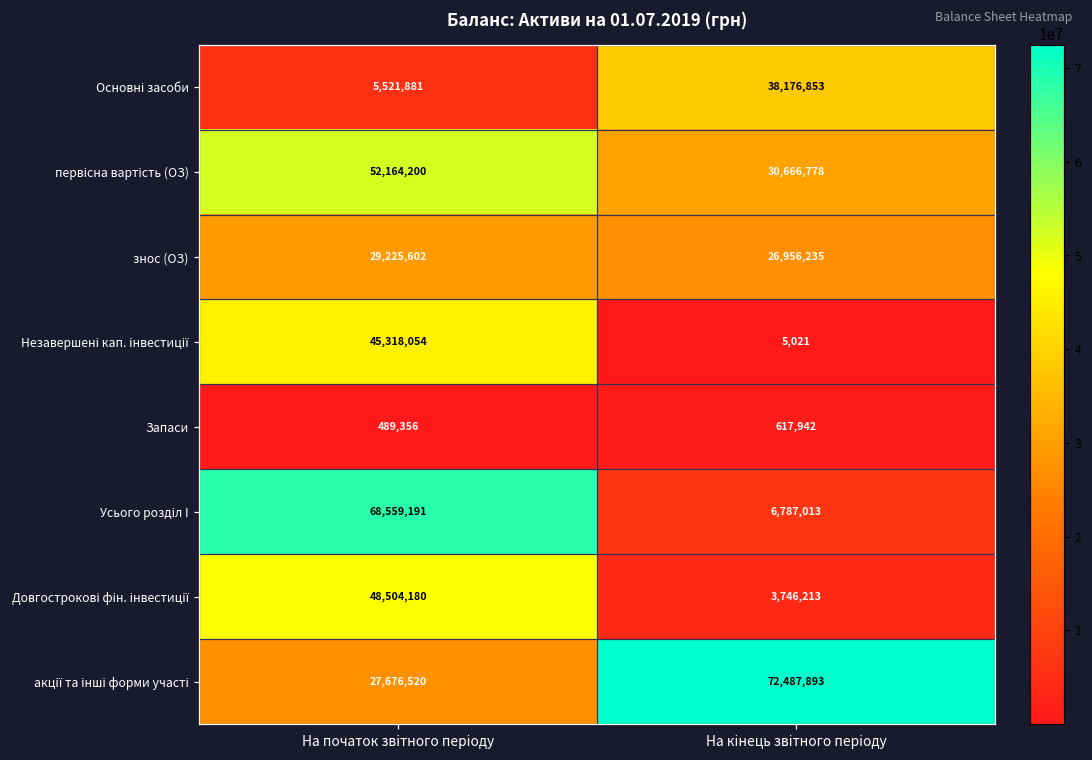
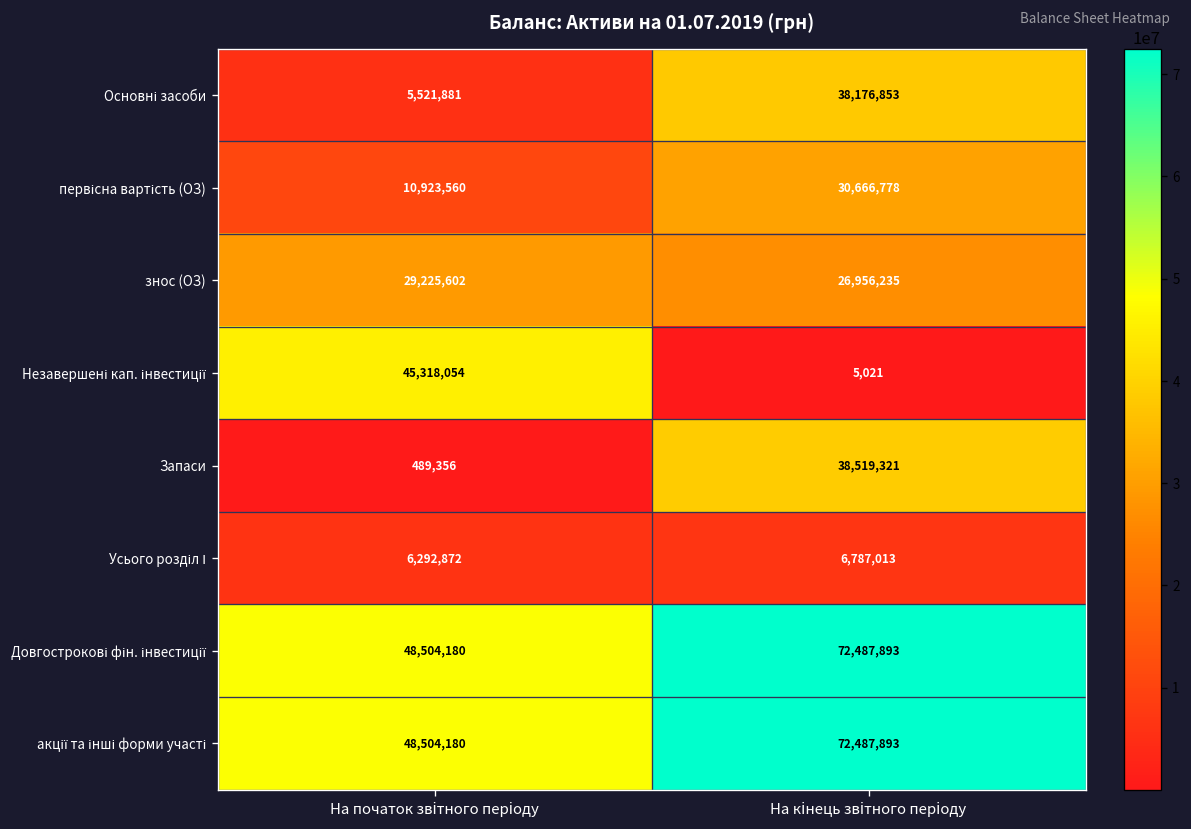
первісна вартість (ОЗ), На початок звітного періоду: 52,164,200 -> 10,923,560
Запаси, На кінець звітного періоду: 617,942 -> 38,519,321
Усього розділ І, На початок звітного періоду: 68,559,191 -> 6,292,872
Довгострокові фін. інвестиції, На кінець звітного періоду: 3,746,213 -> 72,487,893
акції та інші форми участі, На початок звітного періоду: 27,676,520 -> 48,504,180
